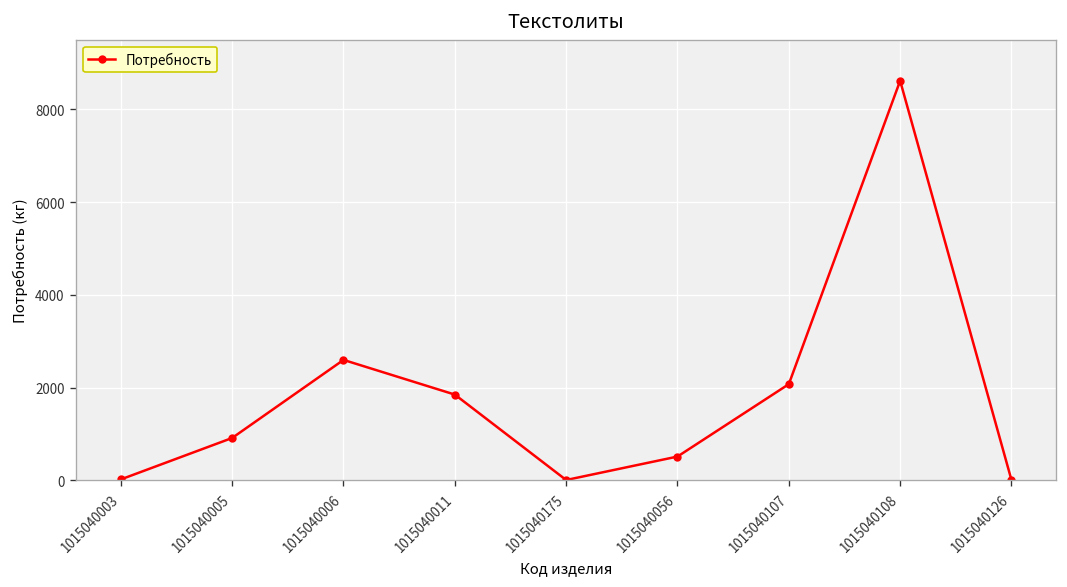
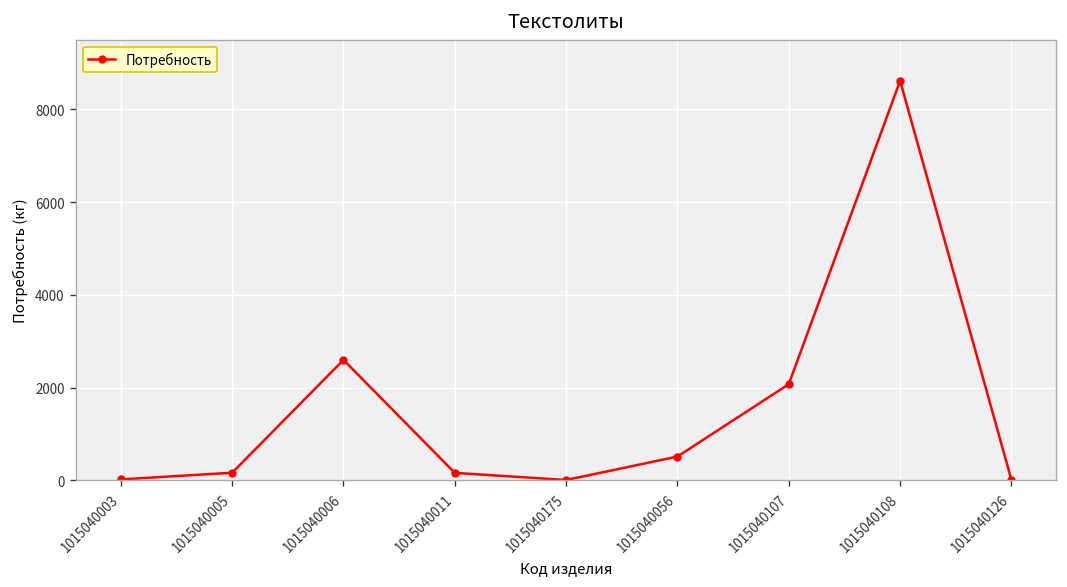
1015040005: 900 -> 200
1015040011: 1800 -> 200
